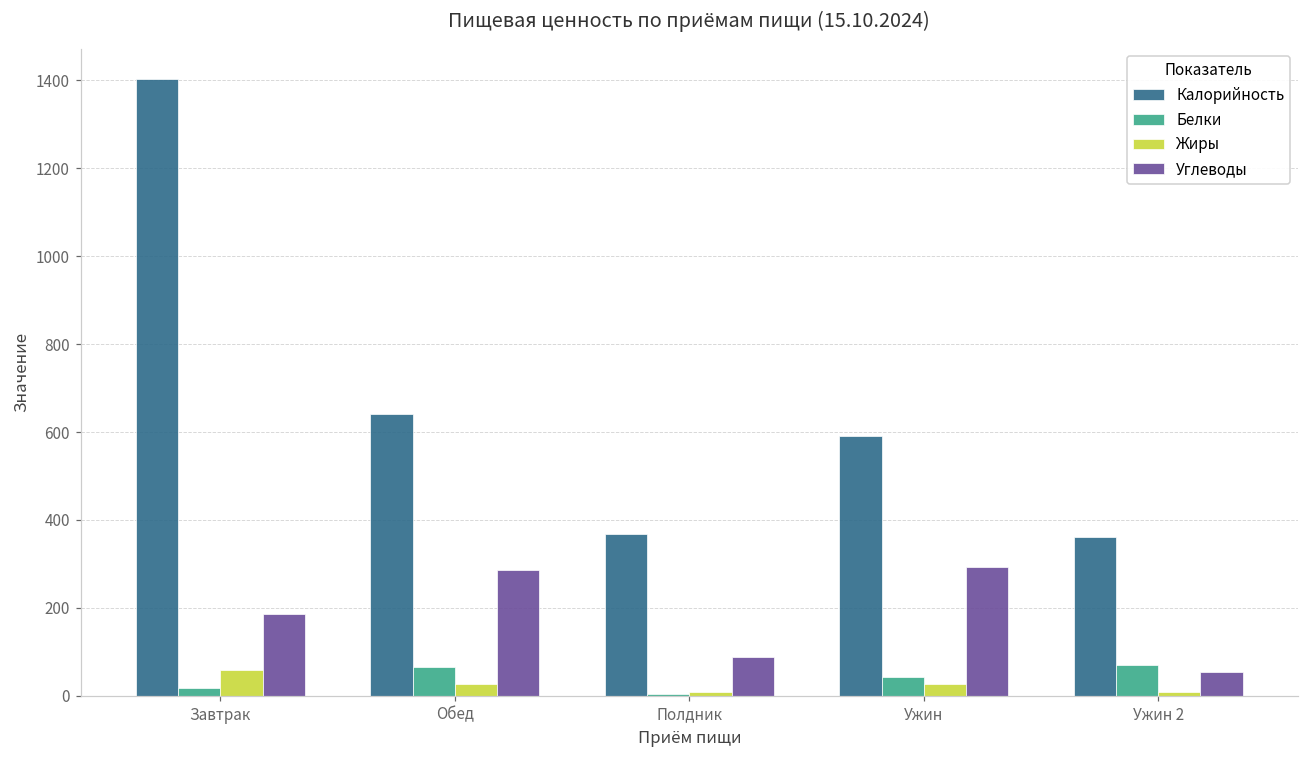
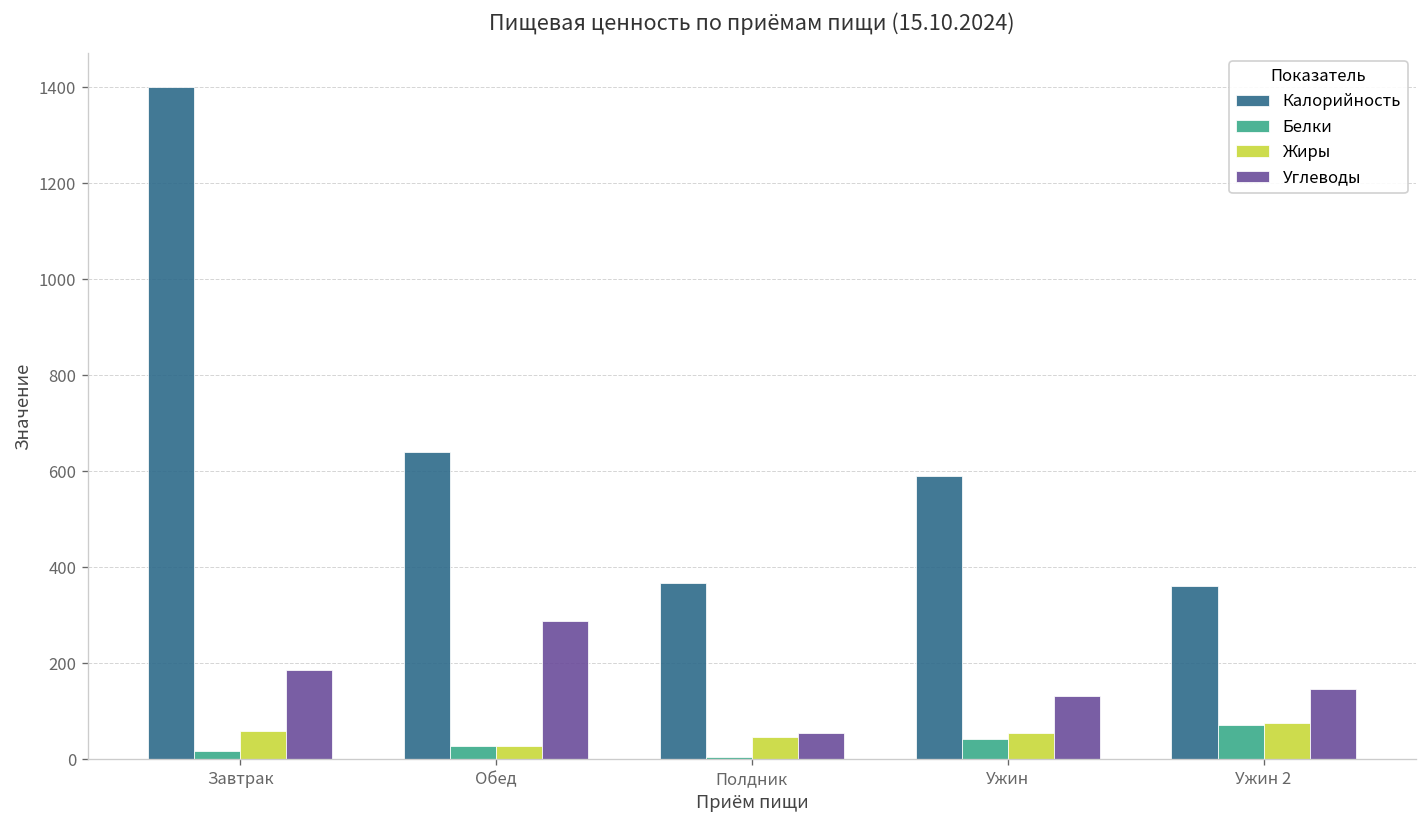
Белки, Обед: 60 -> 30
Жиры, Полдник: 10 -> 50
Углеводы, Полдник: 90 -> 50
Жиры, Ужин: 30 -> 50
Углеводы, Ужин: 290 -> 130
Жиры, Ужин 2: 10 -> 70
Углеводы, Ужин 2: 60 -> 150
